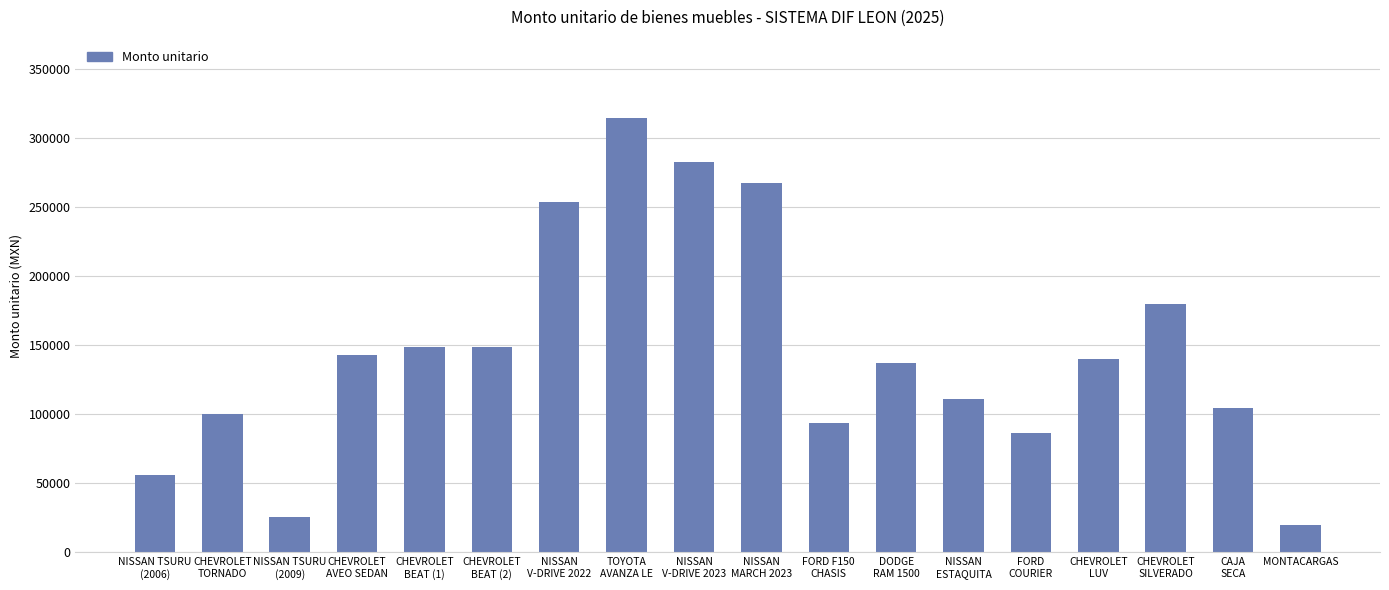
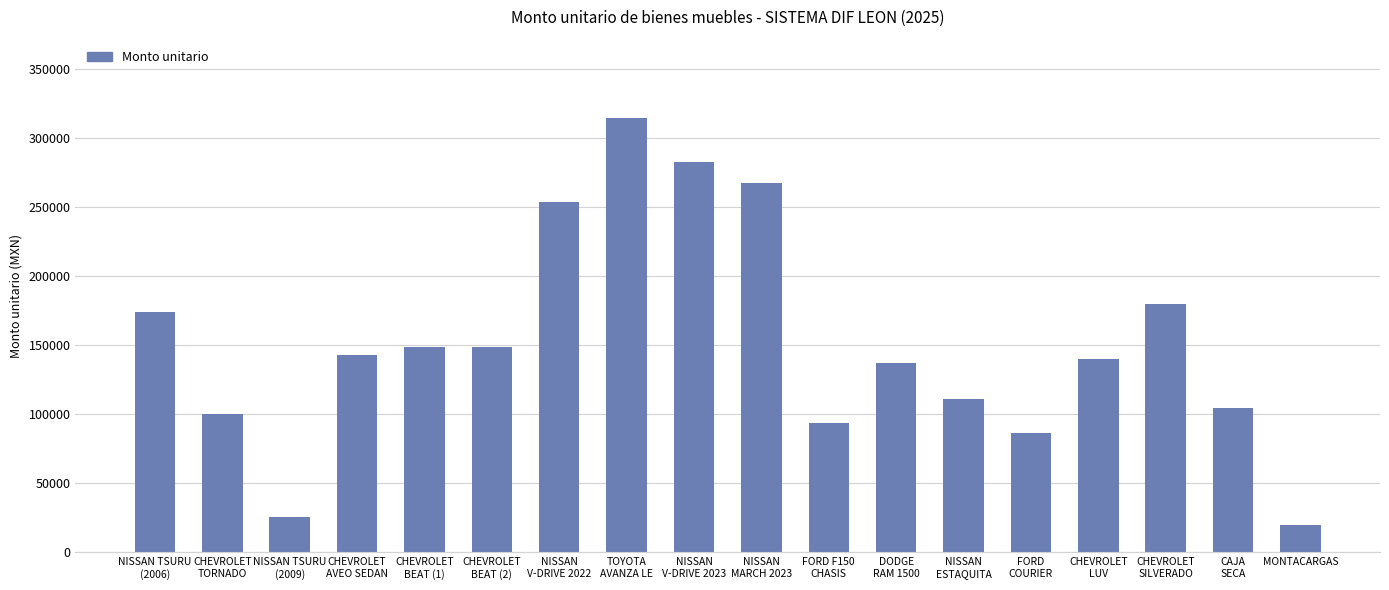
NISSAN TSURU (2006): 56000 -> 174000
